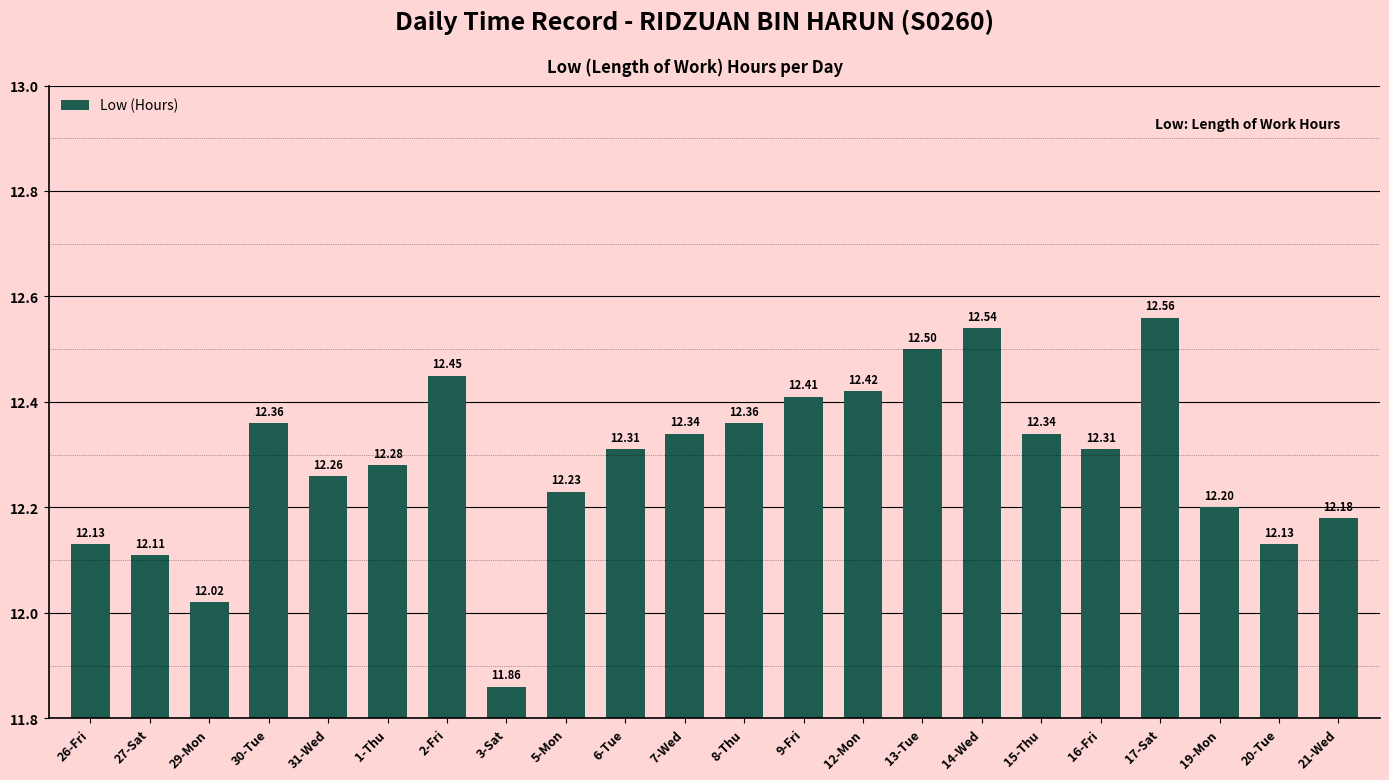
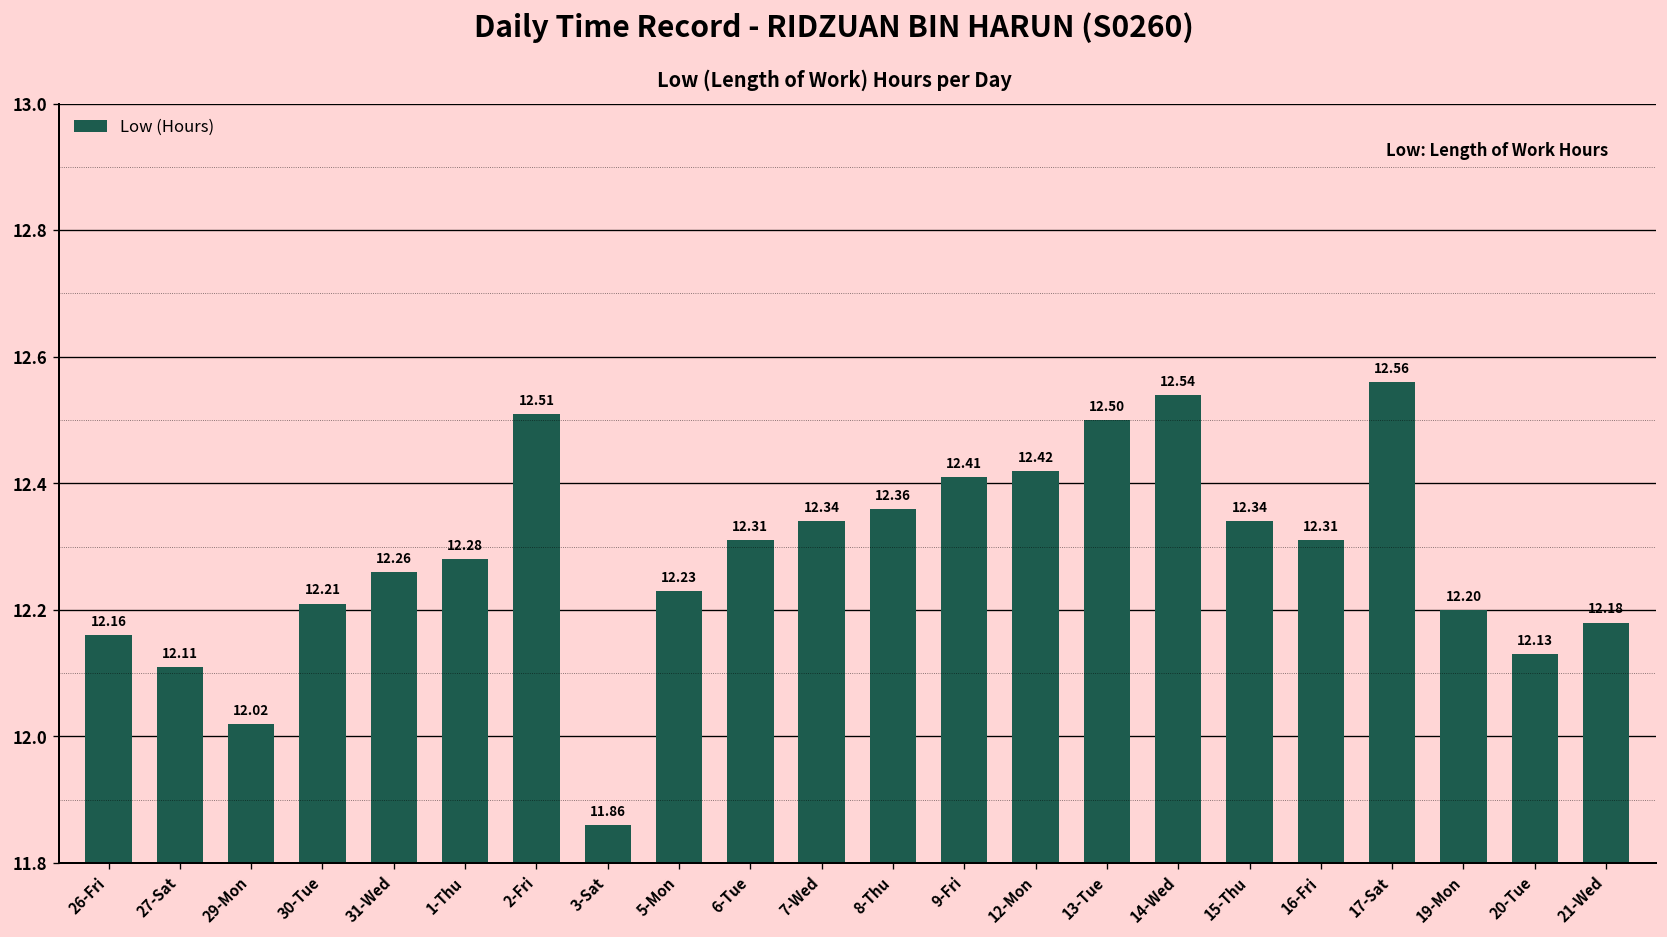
26-Fri: 12.13 -> 12.16
30-Tue: 12.36 -> 12.21
2-Fri: 12.45 -> 12.51
